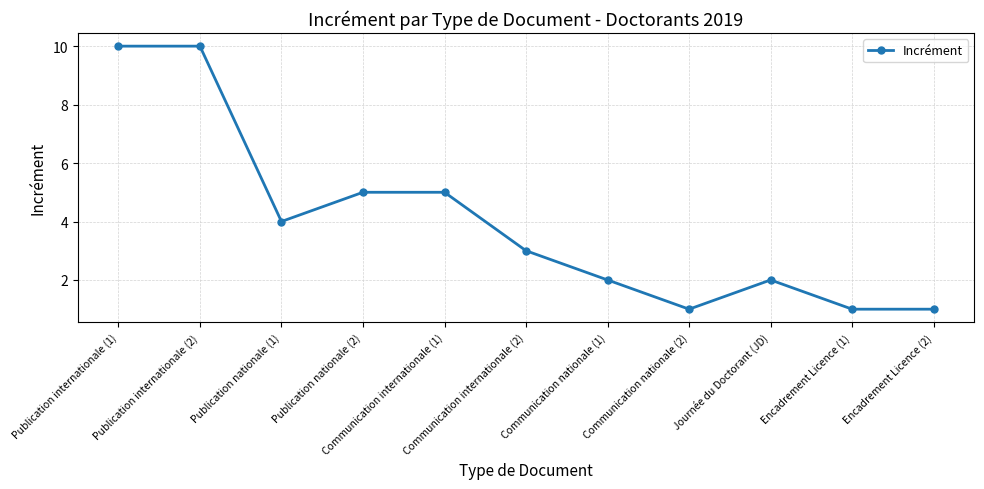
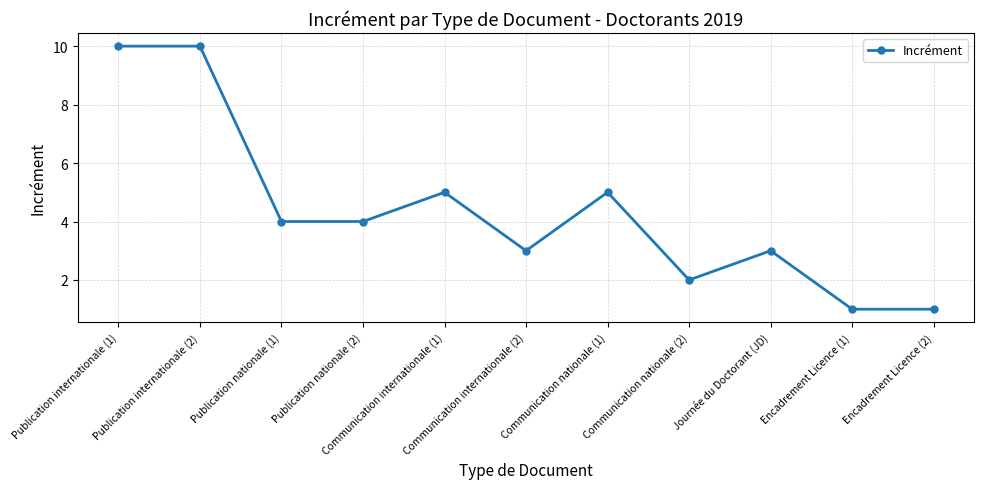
Publication nationale (2): 5 -> 4
Communication nationale (1): 2 -> 5
Communication nationale (2): 1 -> 2
Journée du Doctorant (JD): 2 -> 3
